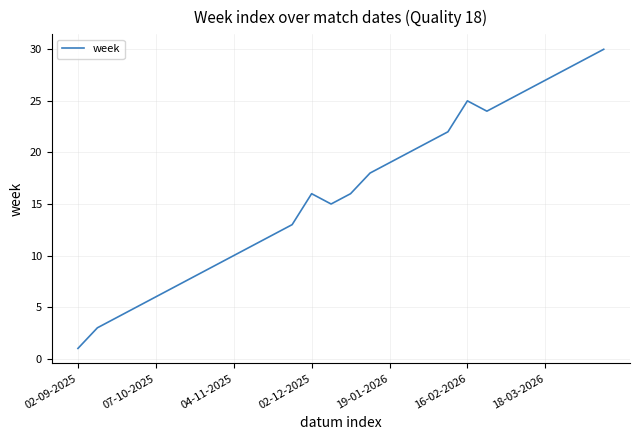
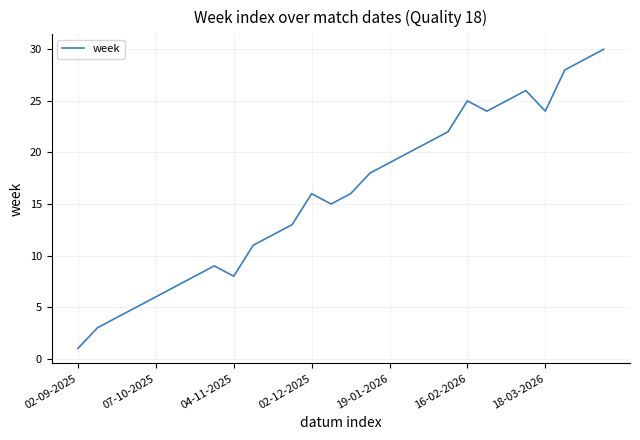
04-11-2025: 10 -> 8
18-03-2026: 27 -> 24
